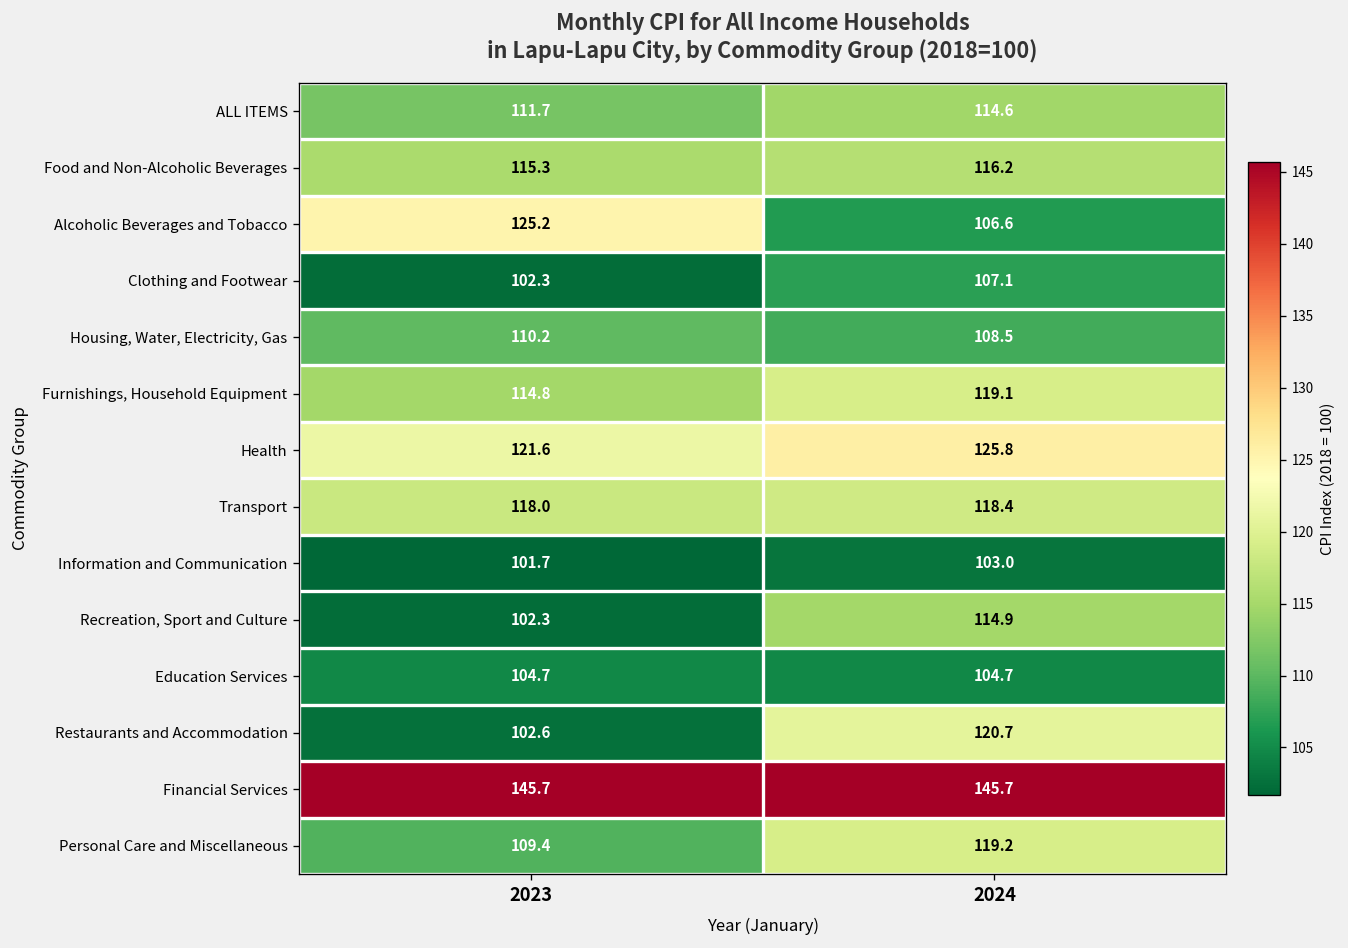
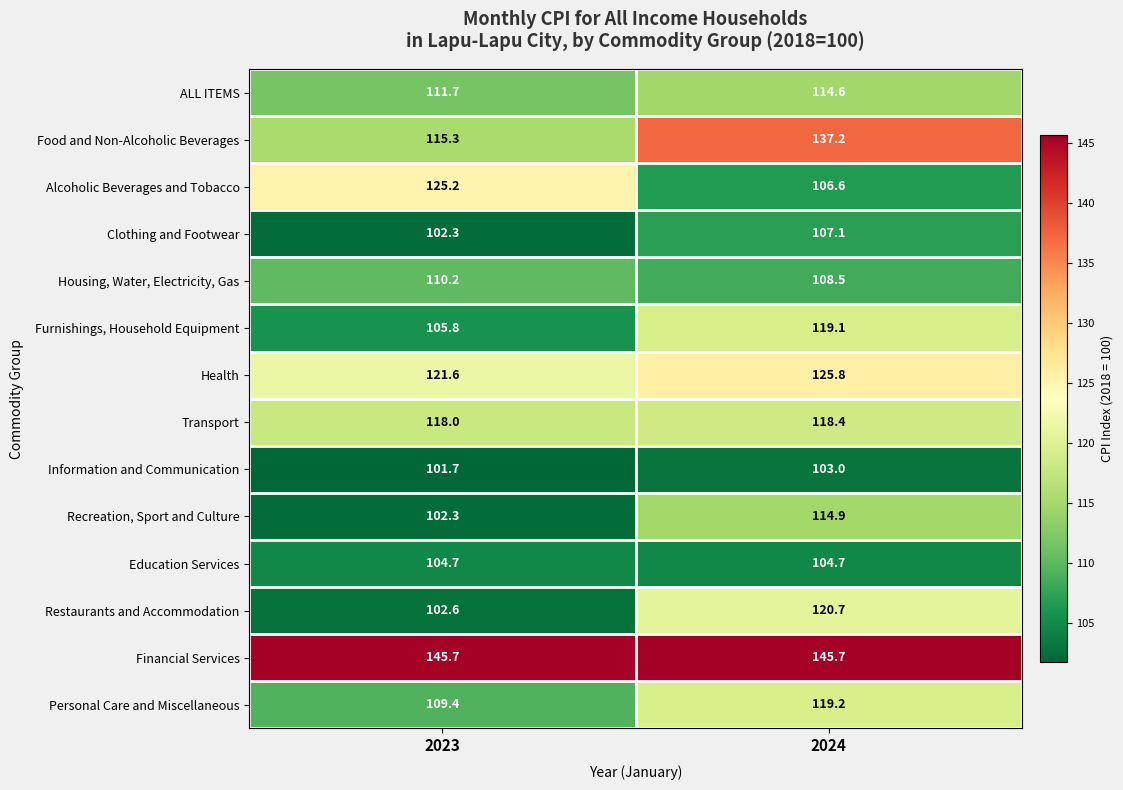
Food and Non-Alcoholic Beverages, 2024: 116.2 -> 137.2
Furnishings, Household Equipment, 2023: 114.8 -> 105.8
